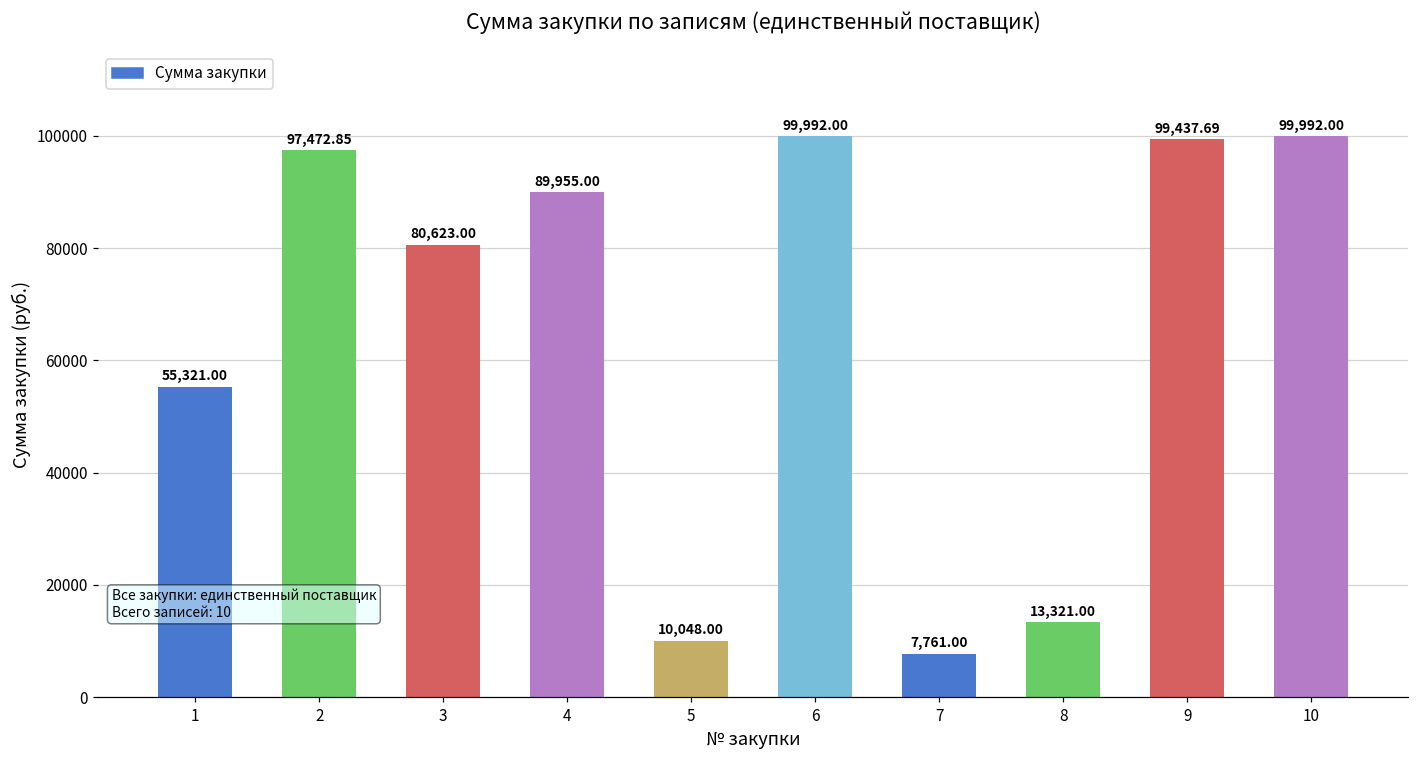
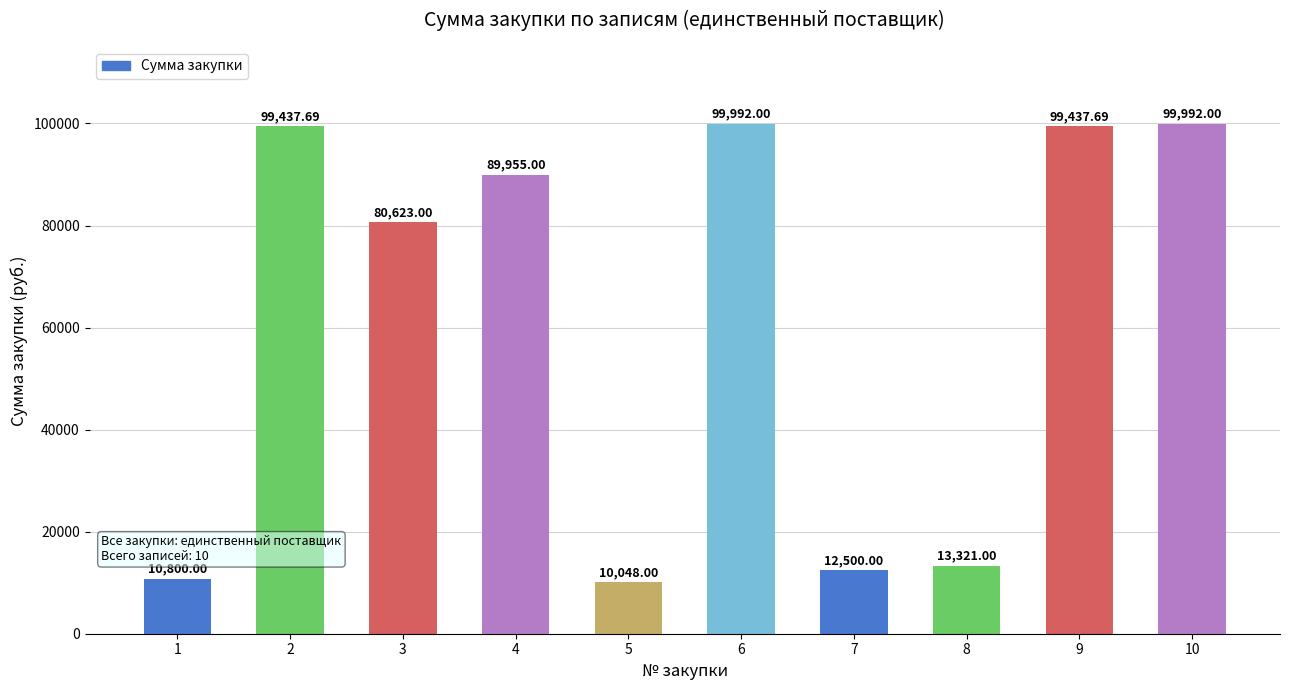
1: 55000 -> 11000
2: 97,472.85 -> 99,437.69
7: 7,761.00 -> 12,500.00
